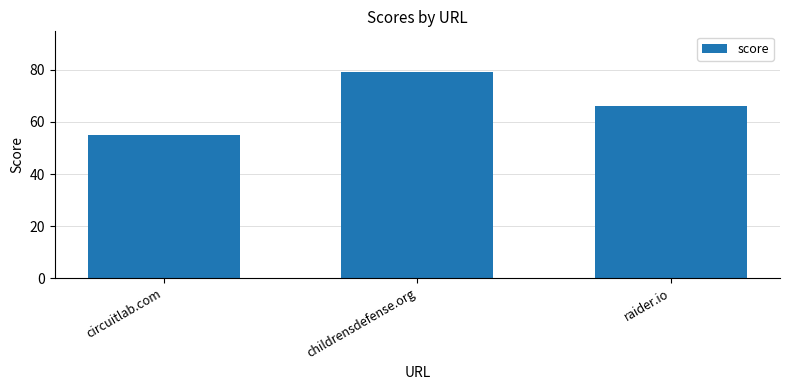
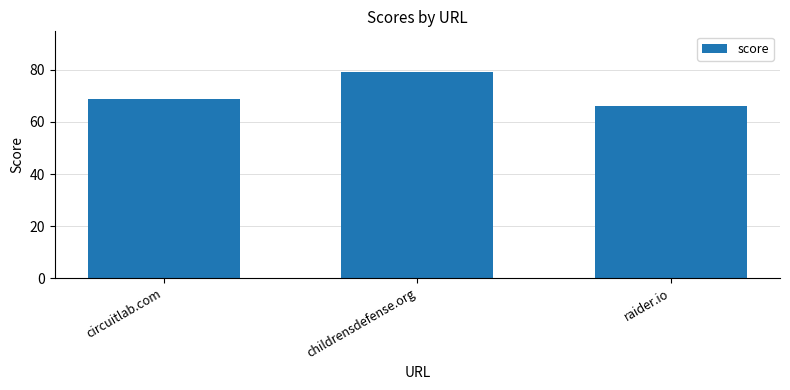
circuitlab.com: 55 -> 69
